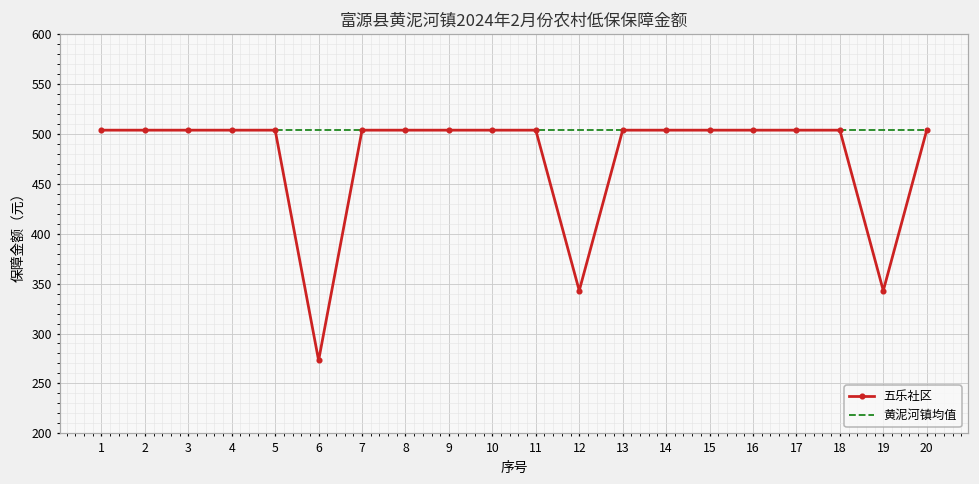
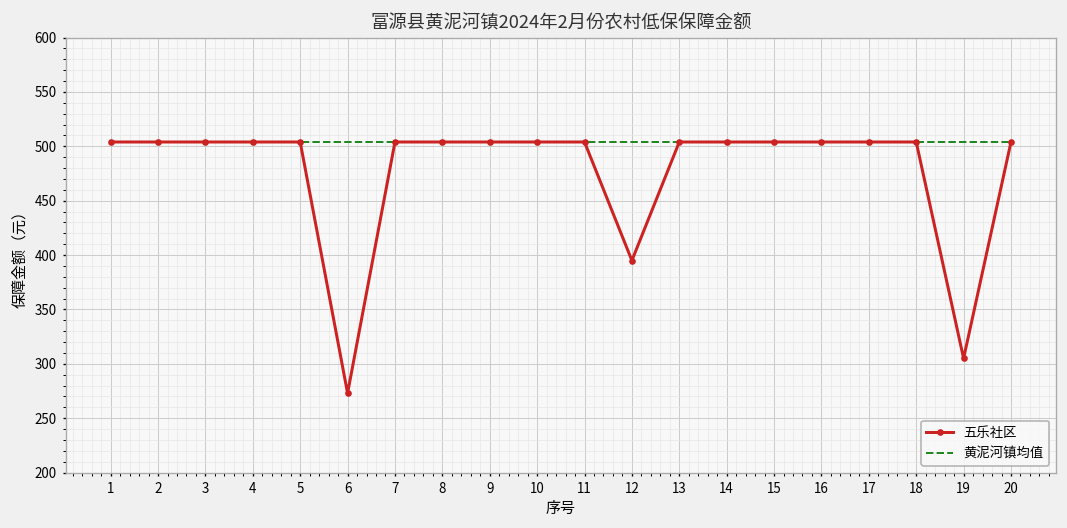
五乐社区, 12: 340 -> 400
五乐社区, 19: 340 -> 310
